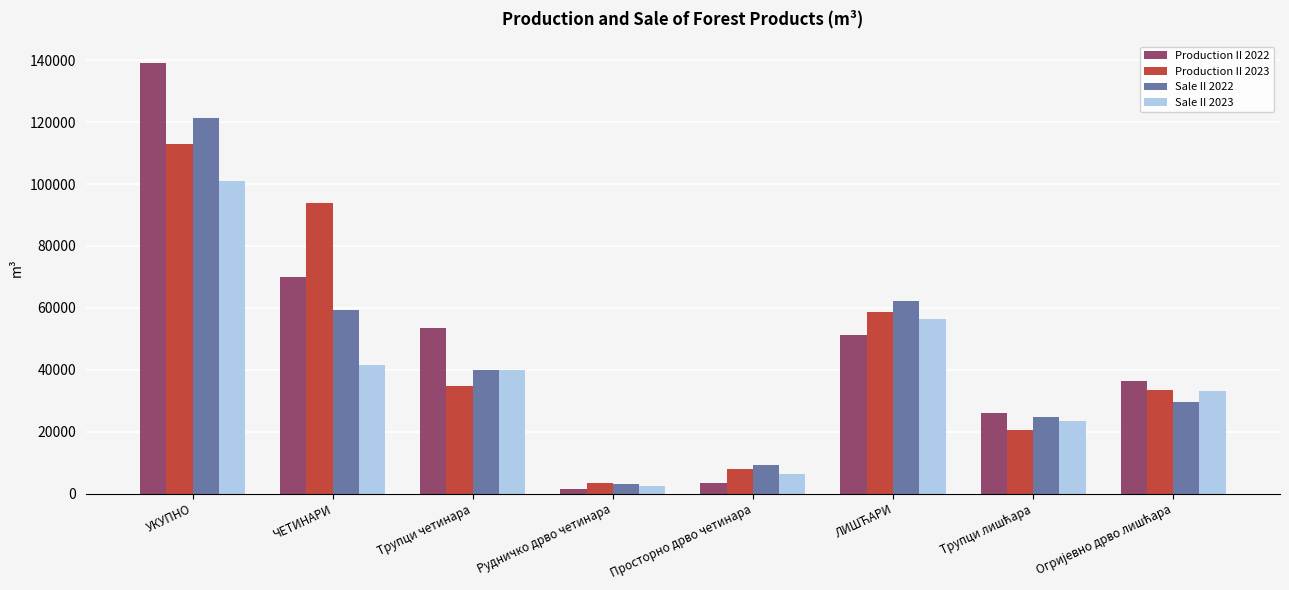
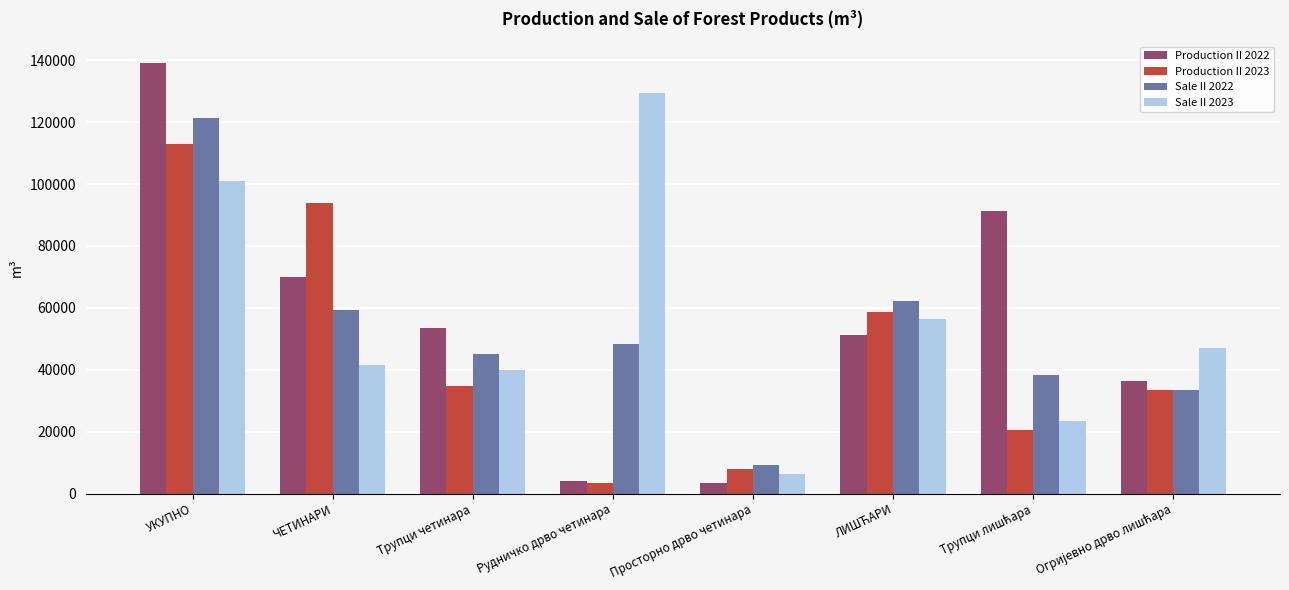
Sale II 2022, Трупци четинара: 40000 -> 45000
Production II 2022, Рудничко дрво четинара: 1000 -> 4000
Sale II 2022, Рудничко дрво четинара: 3000 -> 48000
Sale II 2023, Рудничко дрво четинара: 2000 -> 129000
Production II 2022, Трупци лишћара: 26000 -> 91000
Sale II 2022, Трупци лишћара: 25000 -> 38000
Sale II 2022, Огријевно дрво лишћара: 30000 -> 33000
Sale II 2023, Огријевно дрво лишћара: 33000 -> 47000
